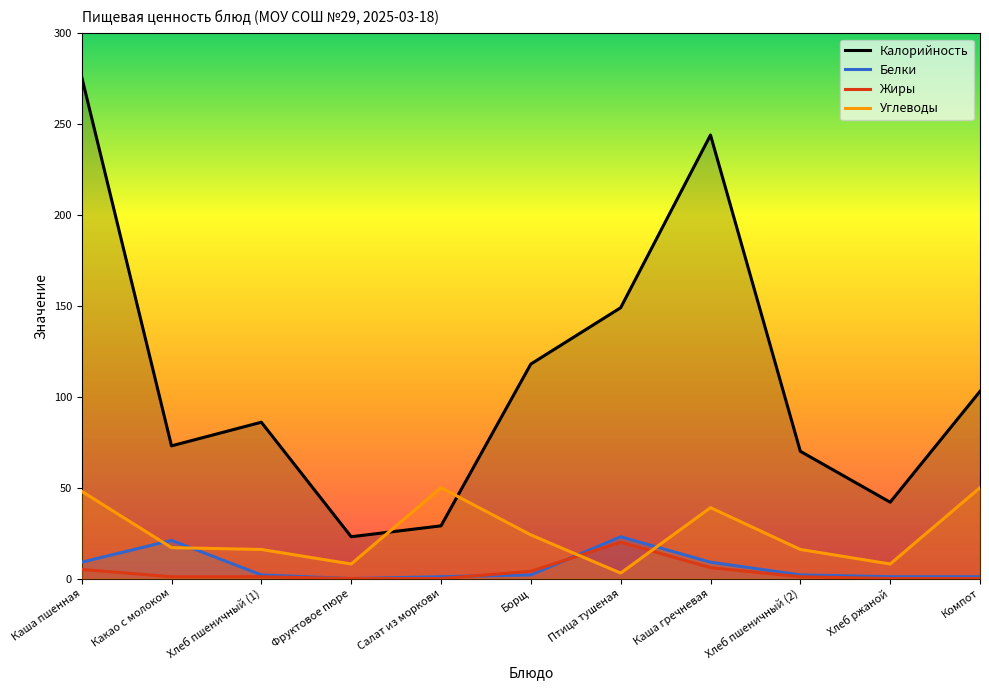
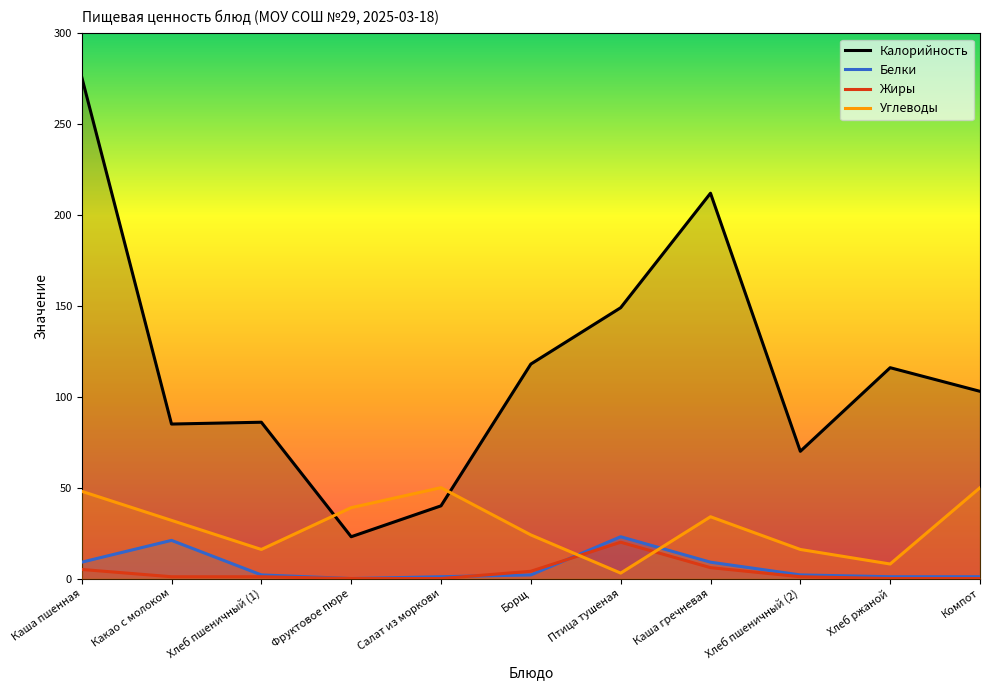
Калорийность, Какао с молоком: 73 -> 85
Углеводы, Какао с молоком: 17 -> 32
Углеводы, Фруктовое пюре: 8 -> 39
Калорийность, Салат из моркови: 29 -> 40
Калорийность, Каша гречневая: 244 -> 212
Углеводы, Каша гречневая: 39 -> 34
Калорийность, Хлеб ржаной: 42 -> 116
